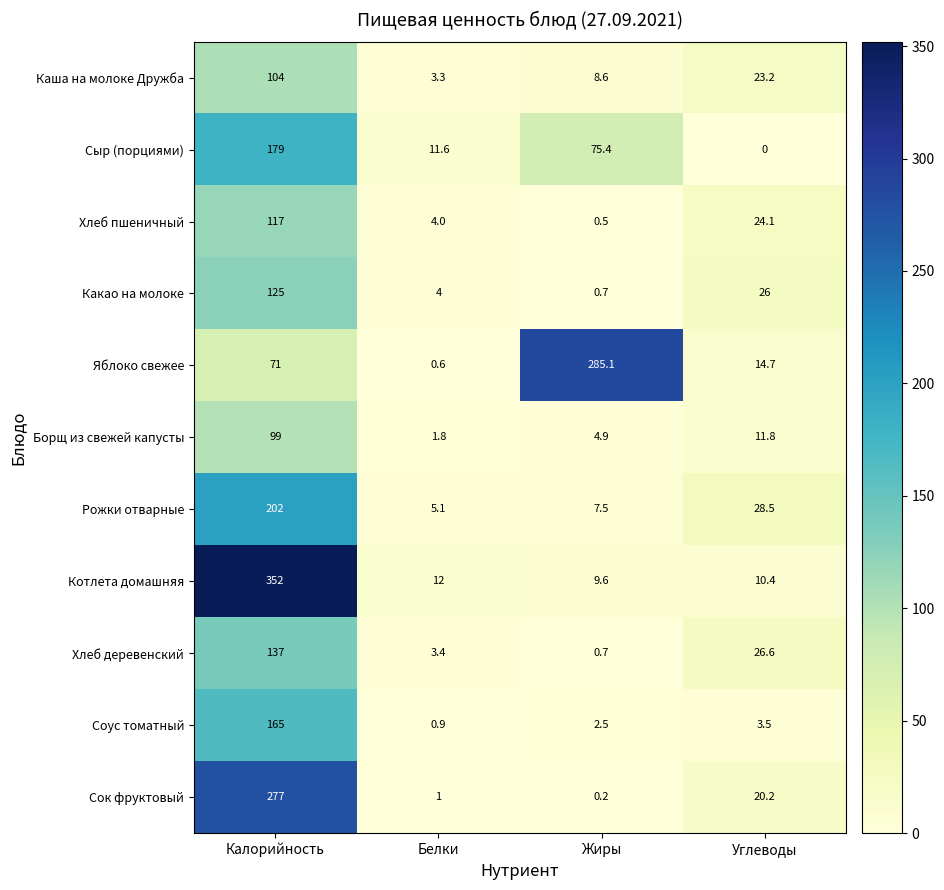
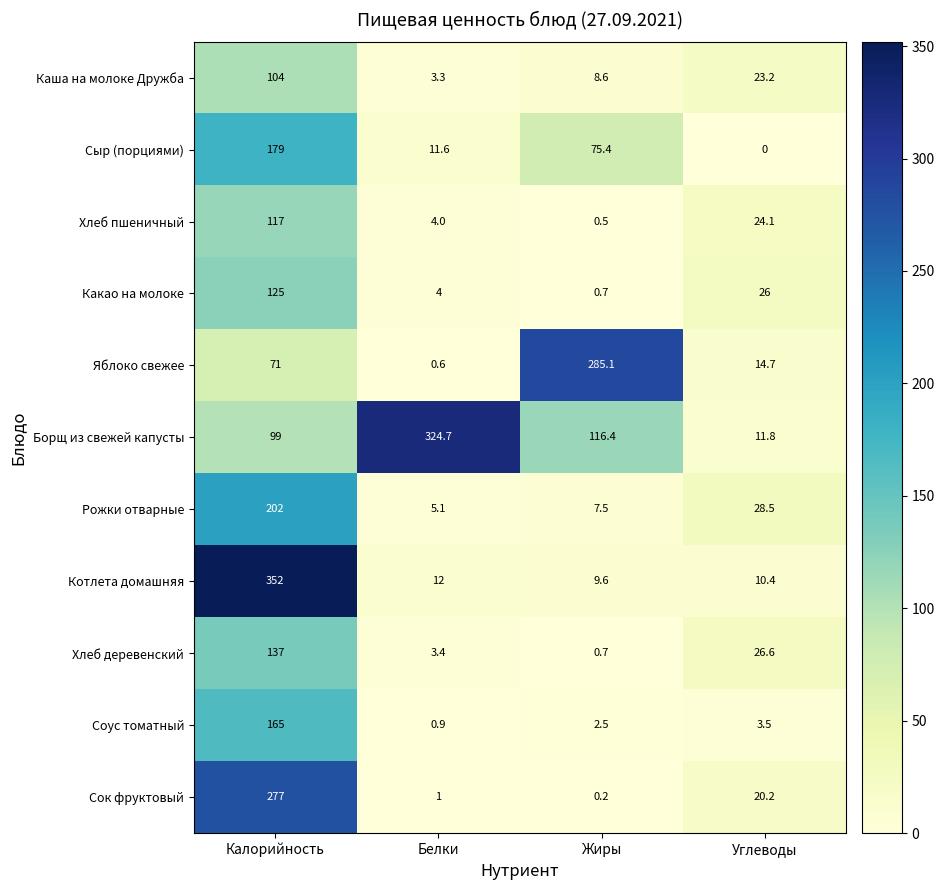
Борщ из свежей капусты, Белки: 1.8 -> 324.7
Борщ из свежей капусты, Жиры: 4.9 -> 116.4
